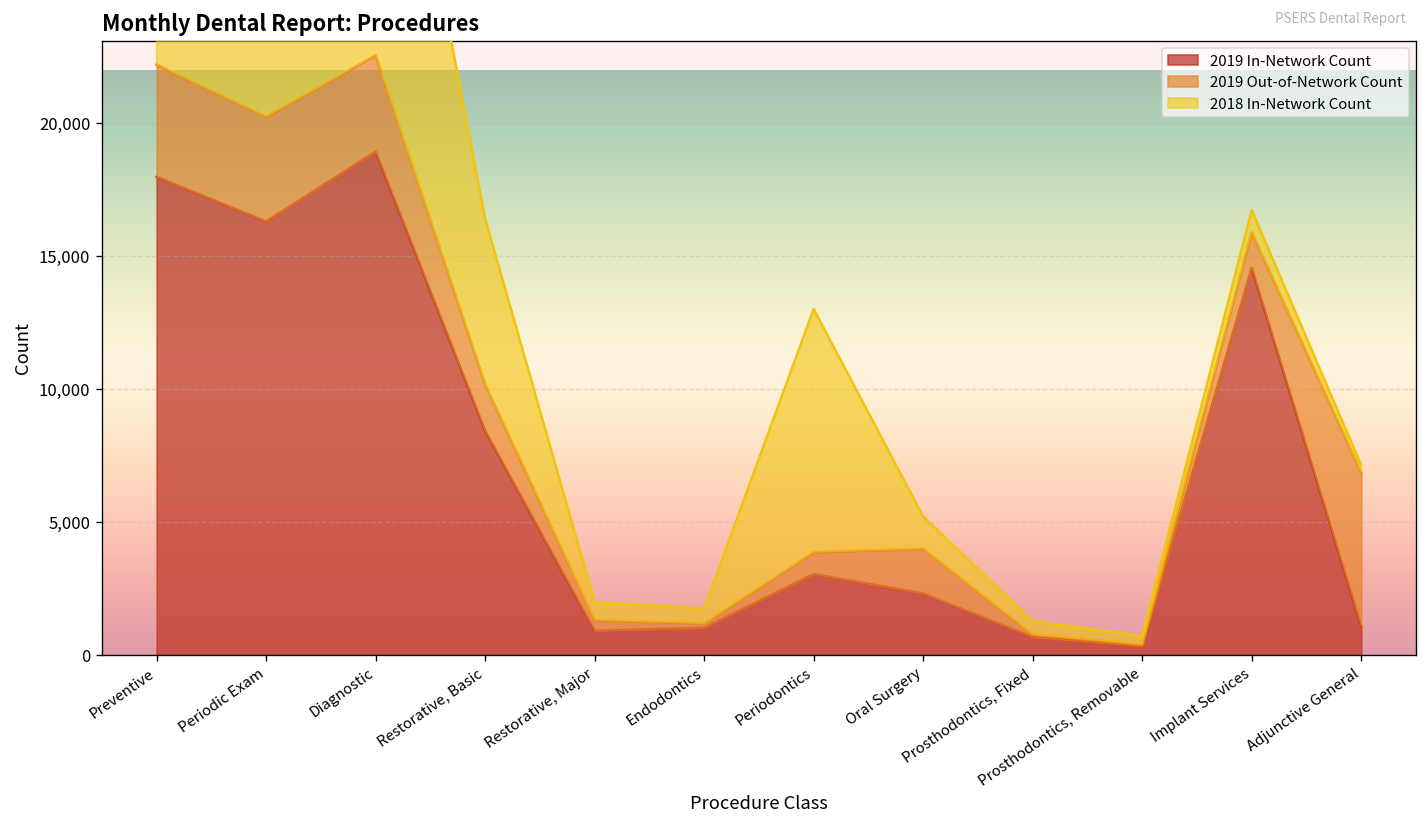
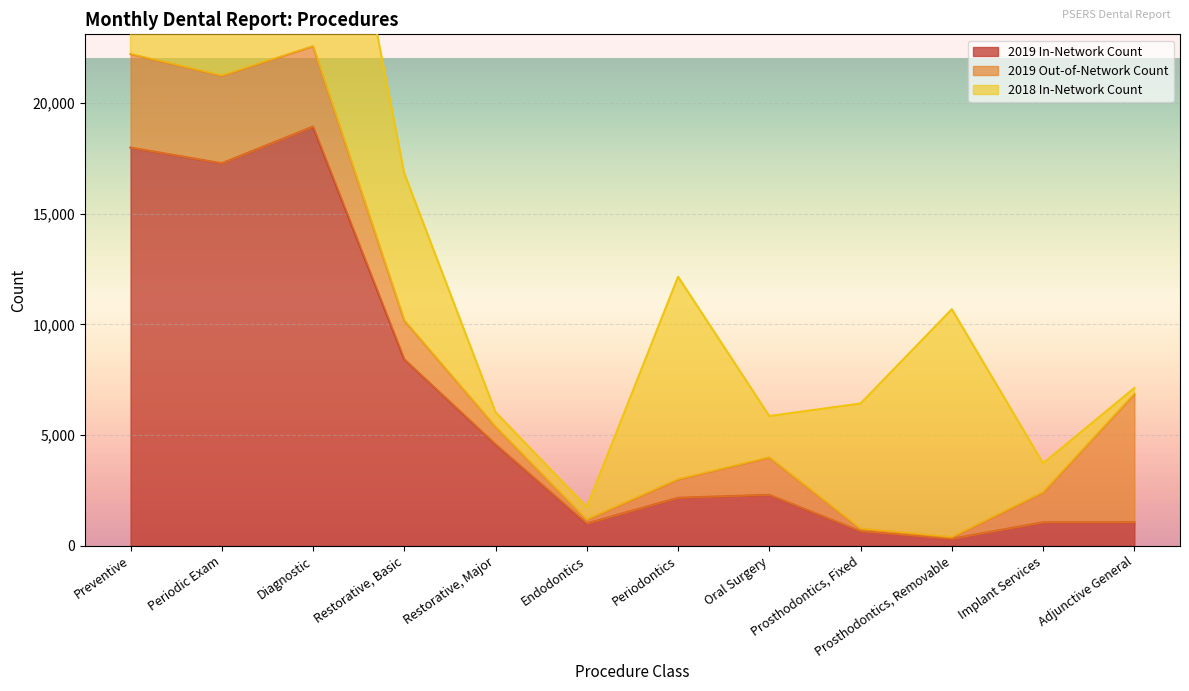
2019 In-Network Count, Periodic Exam: 16,300 -> 17,300
2018 In-Network Count, Restorative, Basic: 6,200 -> 6,600
2019 In-Network Count, Restorative, Major: 900 -> 4,600
2019 Out-of-Network Count, Restorative, Major: 400 -> 800
2019 In-Network Count, Periodontics: 3,000 -> 2,200
2018 In-Network Count, Oral Surgery: 1,200 -> 1,900
2018 In-Network Count, Prosthodontics, Fixed: 500 -> 5,700
2018 In-Network Count, Prosthodontics, Removable: 300 -> 10,300
2019 In-Network Count, Implant Services: 14,600 -> 1,100
2018 In-Network Count, Implant Services: 800 -> 1,300
